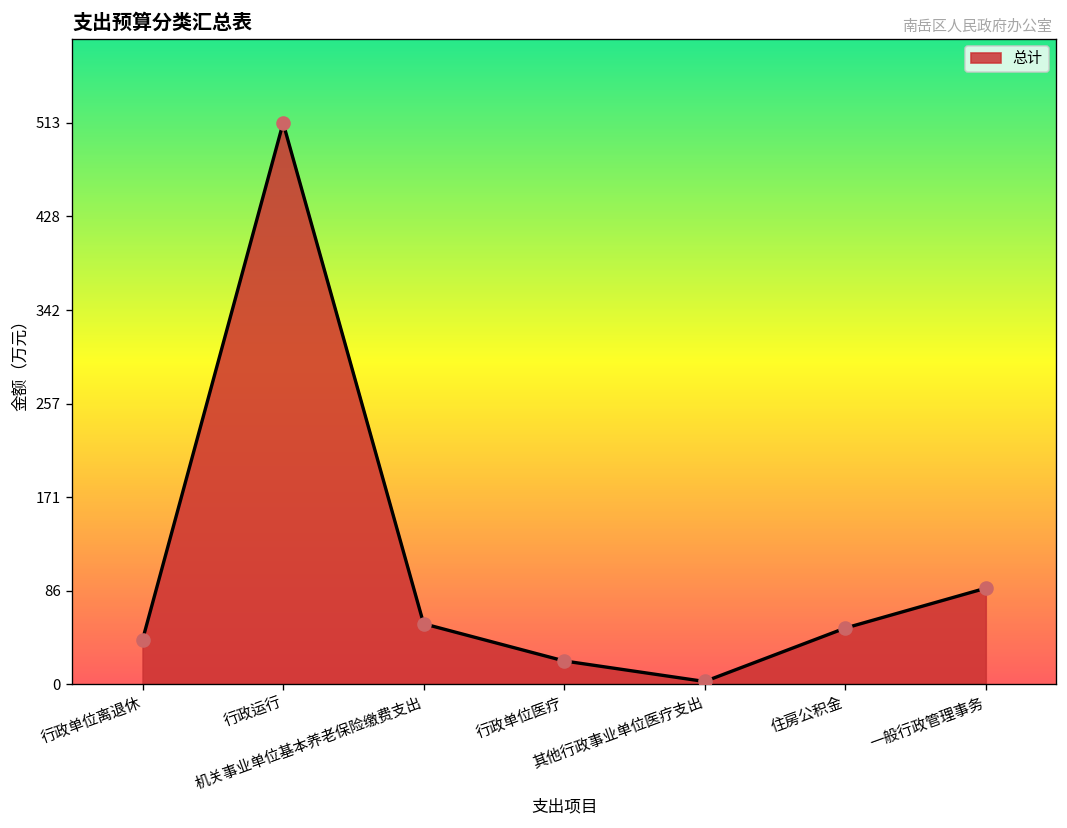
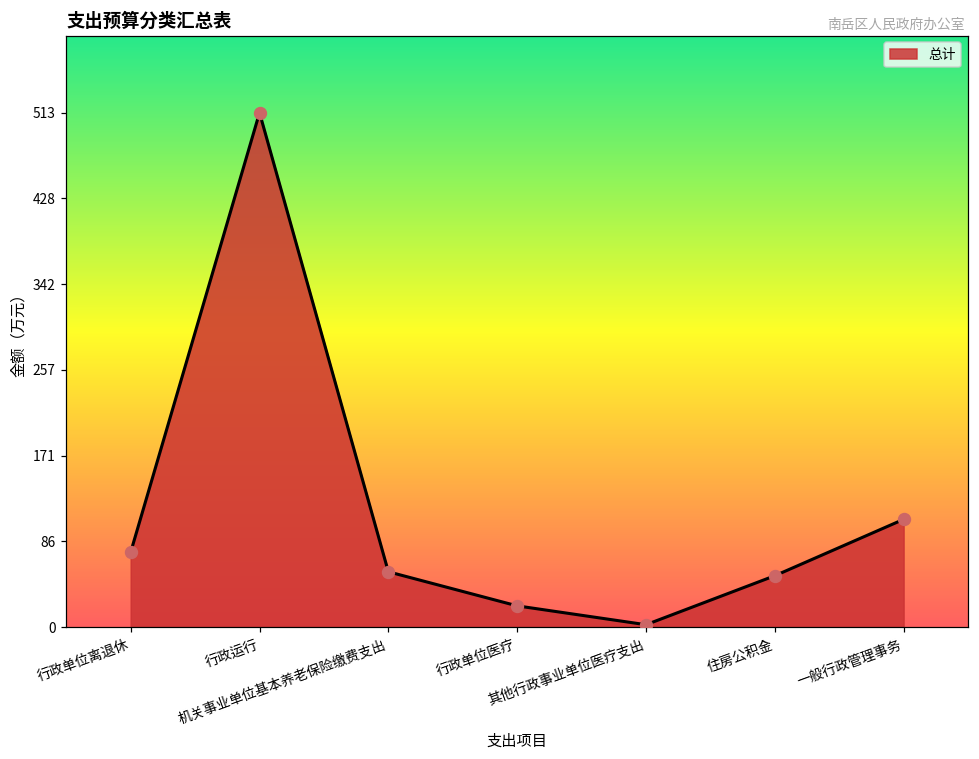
行政单位离退休: 40 -> 70
一般行政管理事务: 90 -> 110
